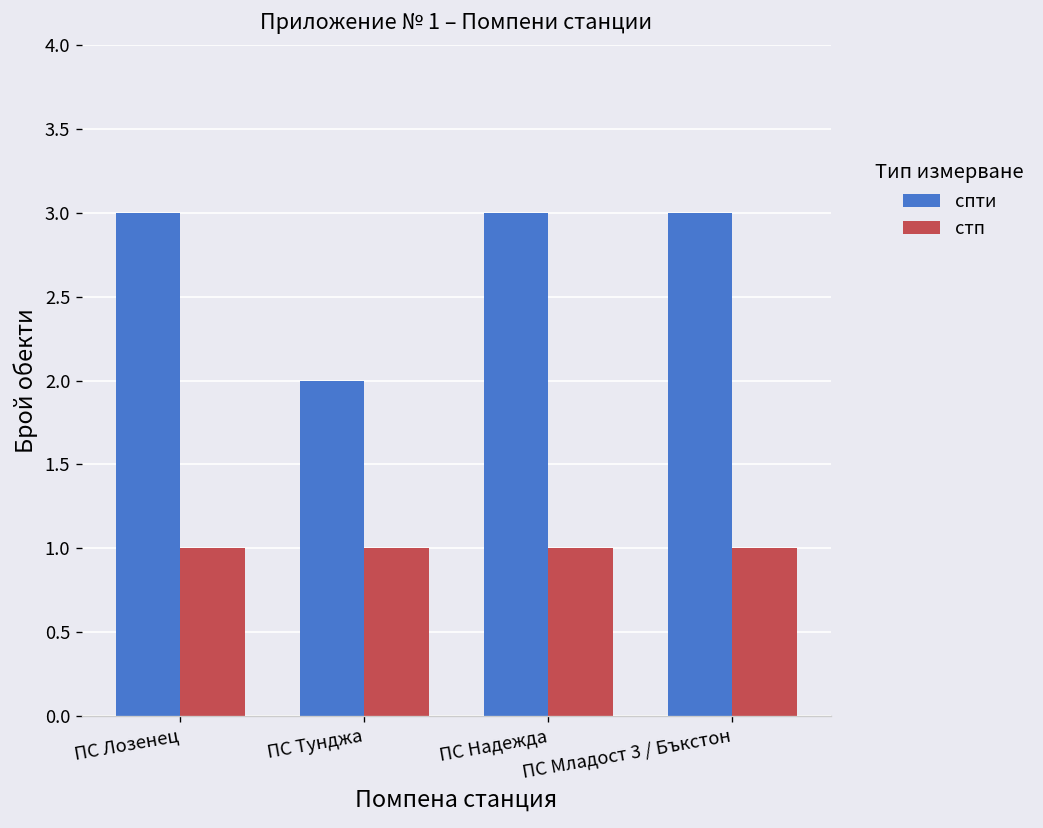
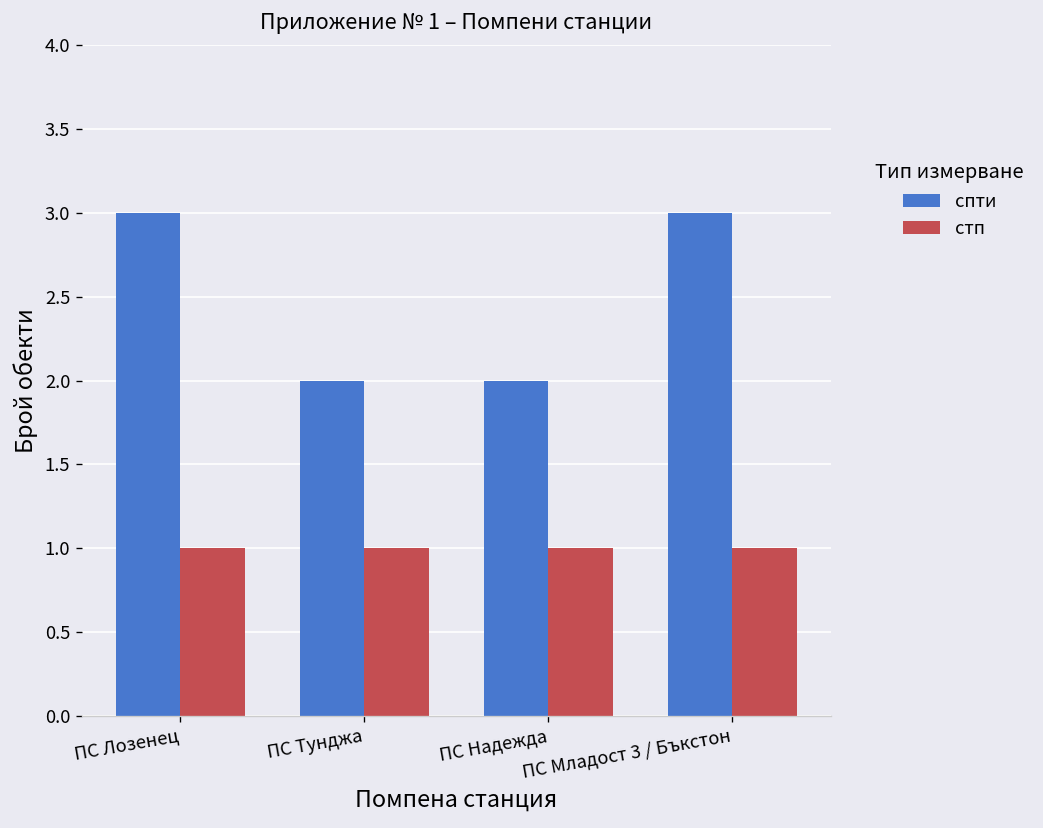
спти, ПС Надежда: 3 -> 2
